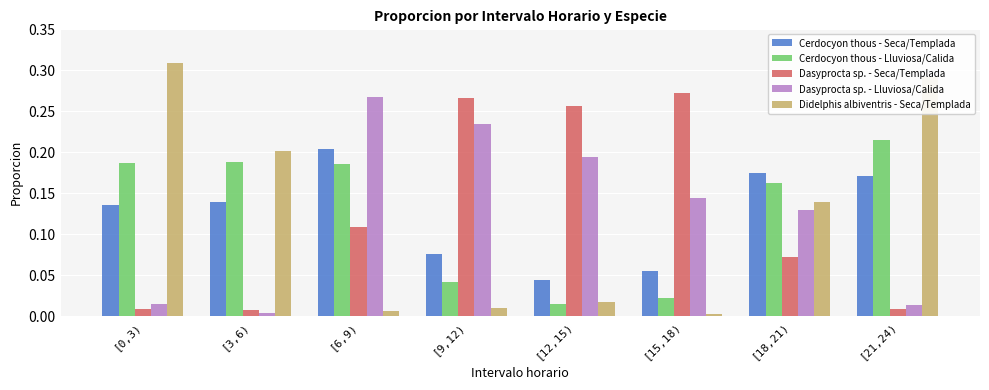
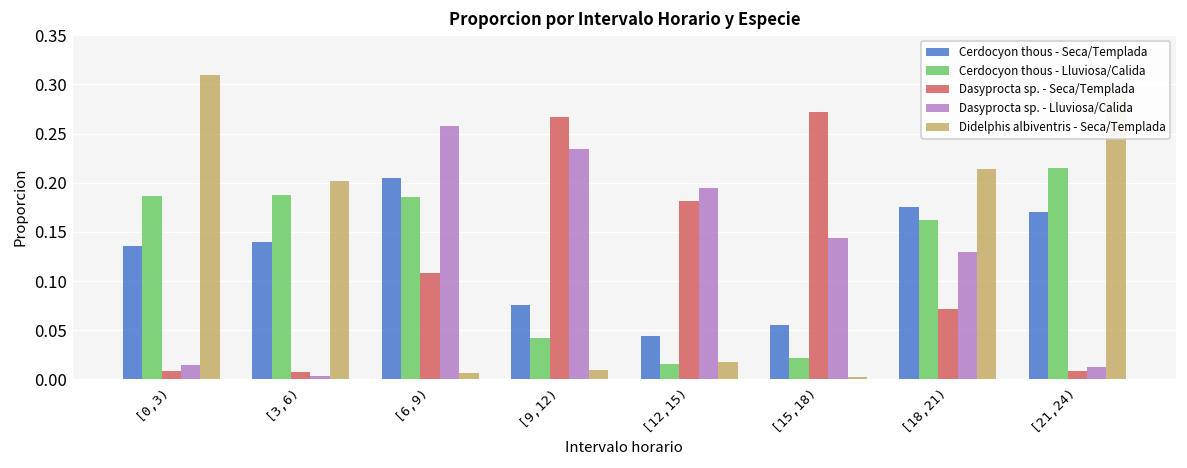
Dasyprocta sp. - Lluviosa/Calida, [6,9): 0.27 -> 0.26
Dasyprocta sp. - Seca/Templada, [12,15): 0.26 -> 0.18
Didelphis albiventris - Seca/Templada, [18,21): 0.14 -> 0.21
